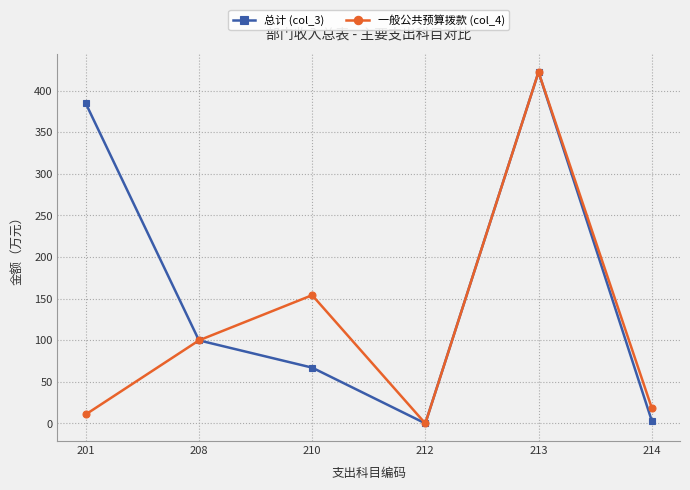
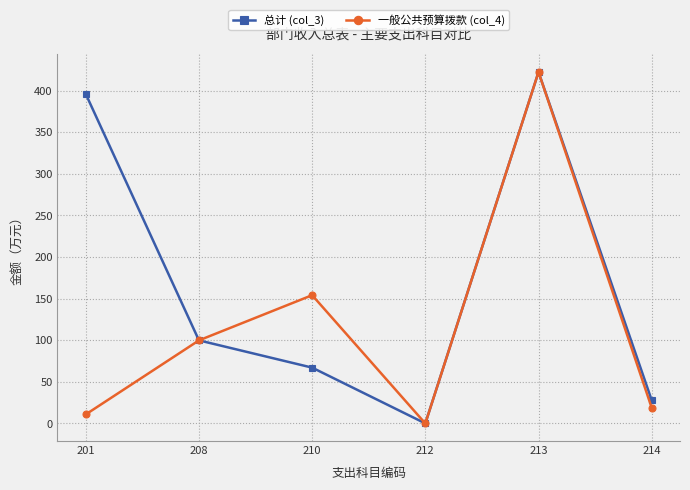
总计 (col_3), 201: 380 -> 400
总计 (col_3), 214: 0 -> 30
